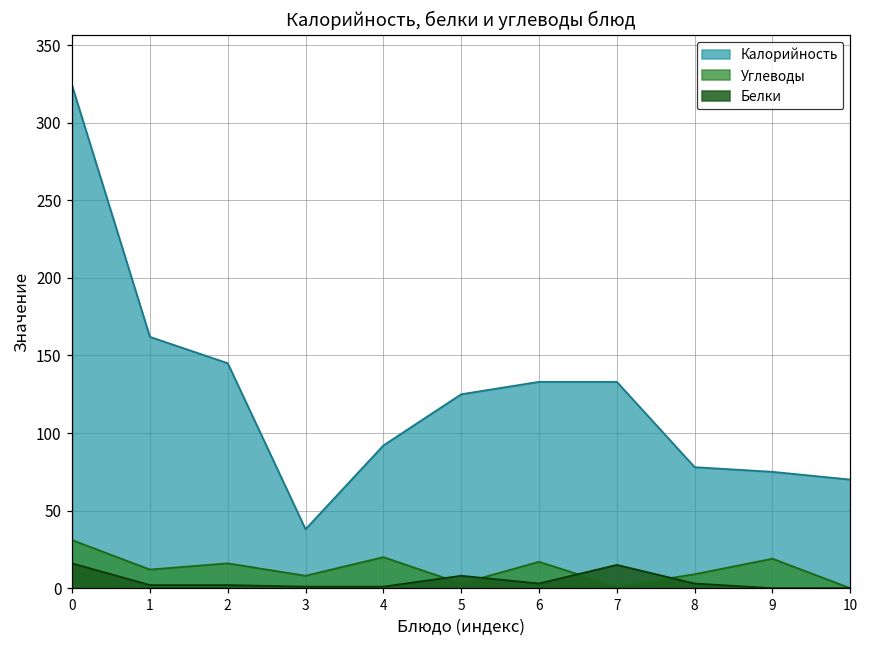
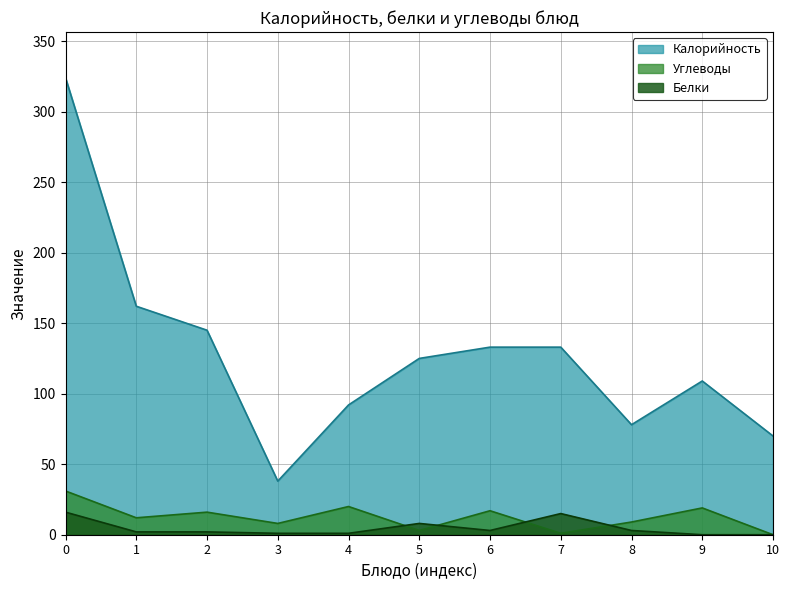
Калорийность, 9: 75 -> 109
